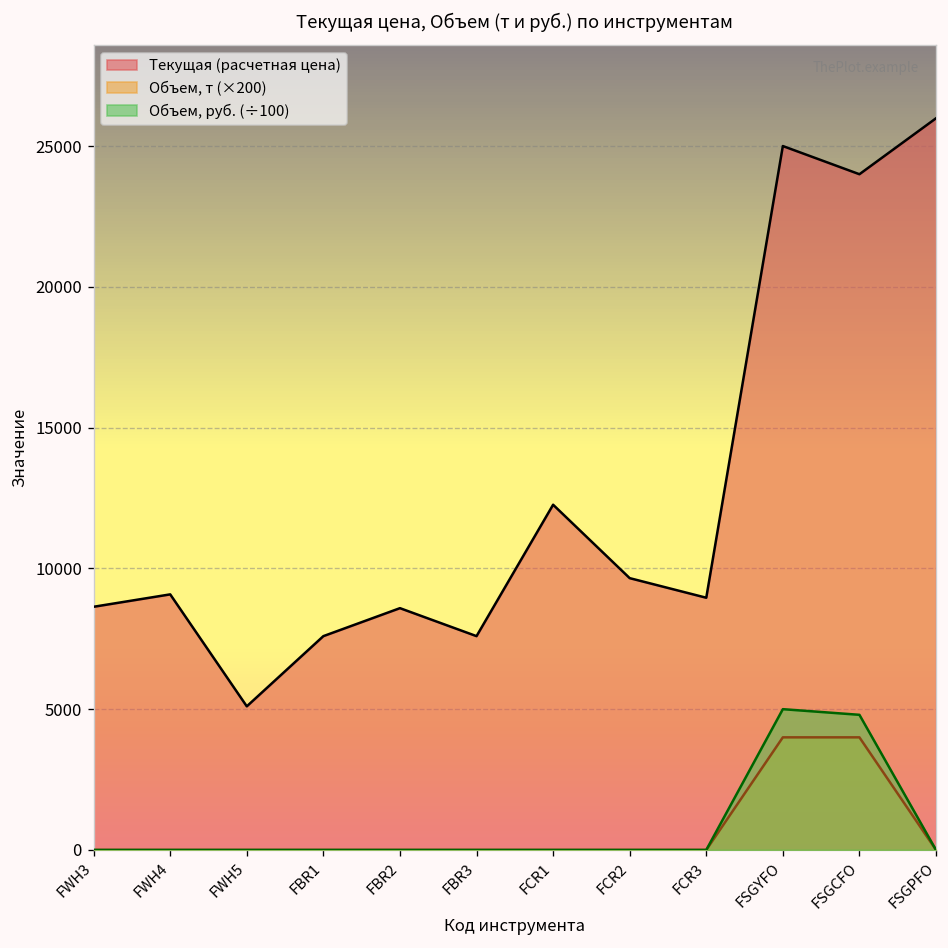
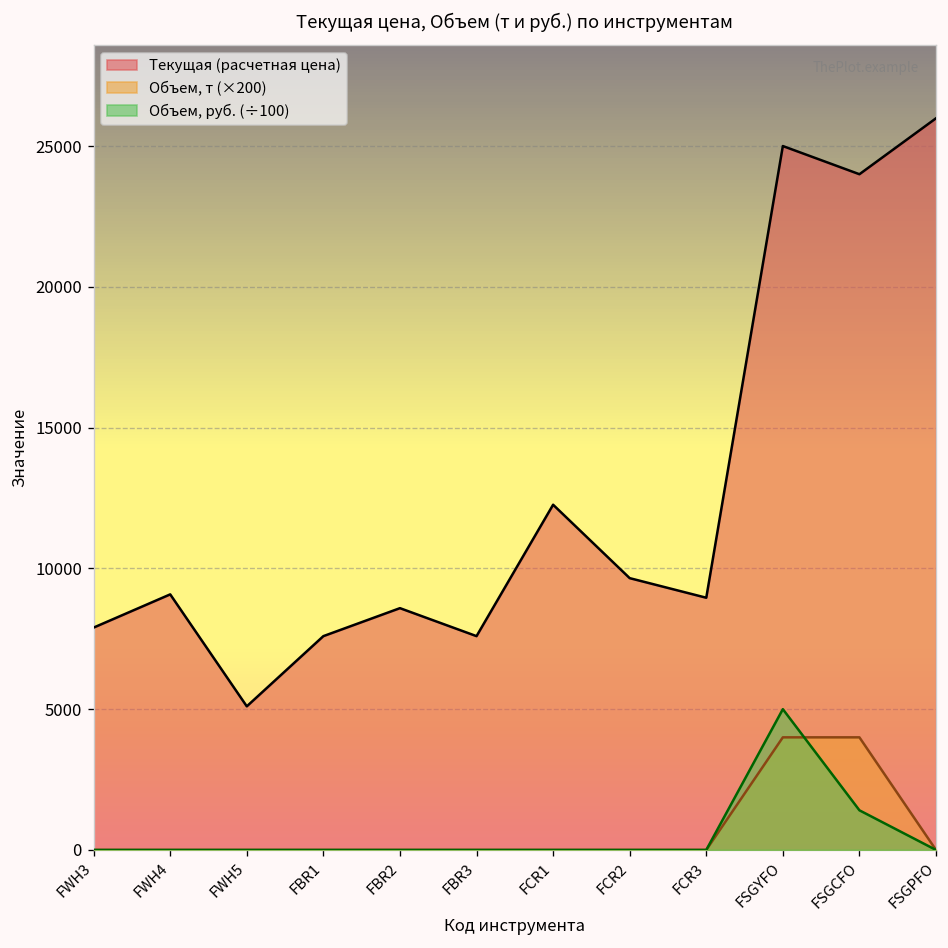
Текущая (расчетная цена), FWH3: 8600 -> 7900
Объем, руб. (÷100), FSGCFO: 4800 -> 1400
